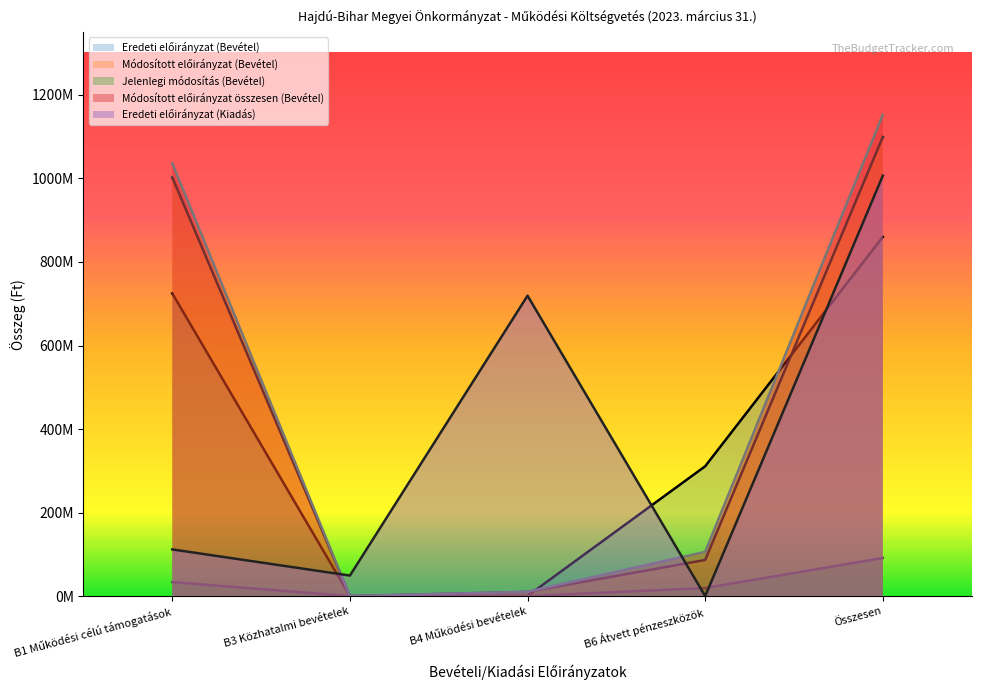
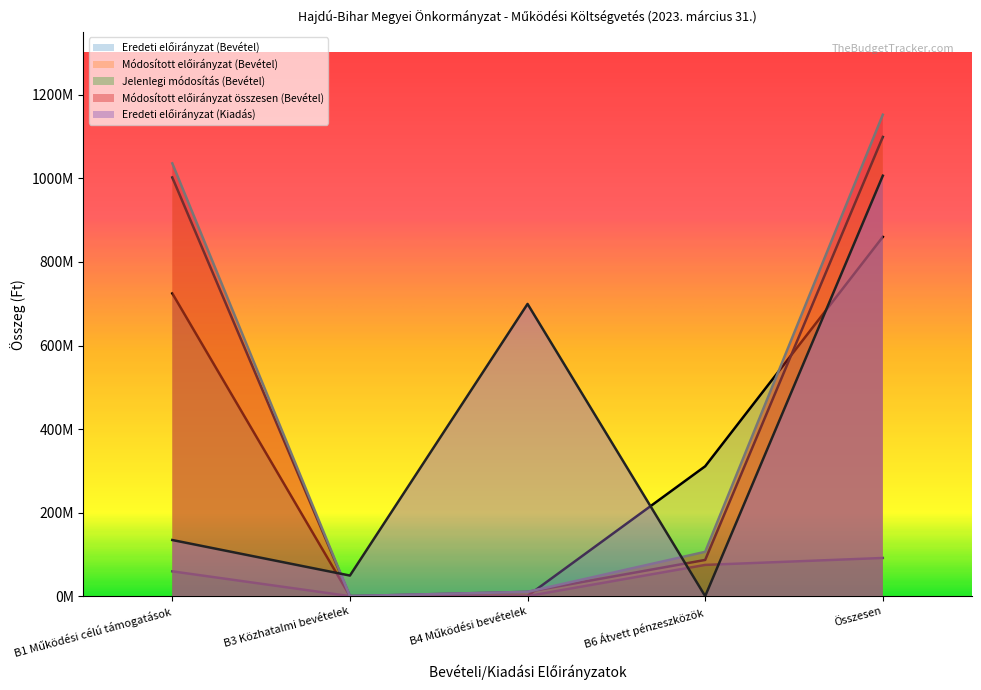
Jelenlegi módosítás (Bevétel), B1 Működési célú támogatások: 30000000 -> 60000000
Eredeti előirányzat (Kiadás), B1 Működési célú támogatások: 110000000 -> 130000000
Eredeti előirányzat (Kiadás), B4 Működési bevételek: 720000000 -> 700000000
Jelenlegi módosítás (Bevétel), B6 Átvett pénzeszközök: 20000000 -> 70000000
